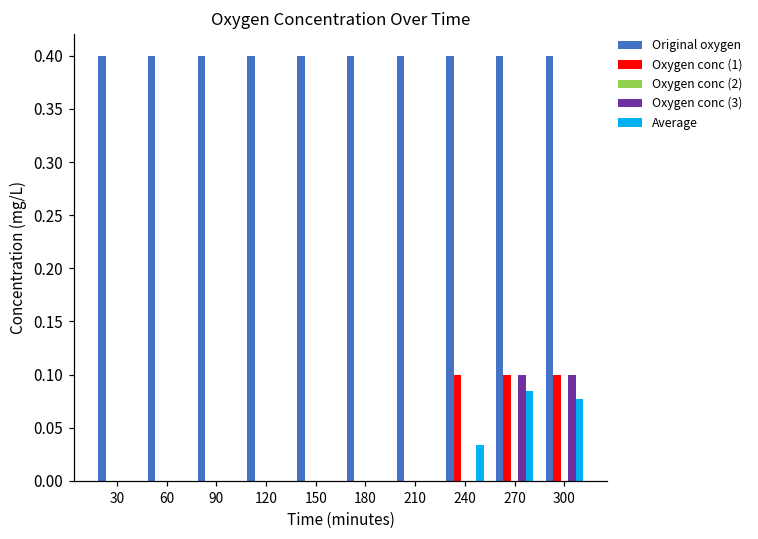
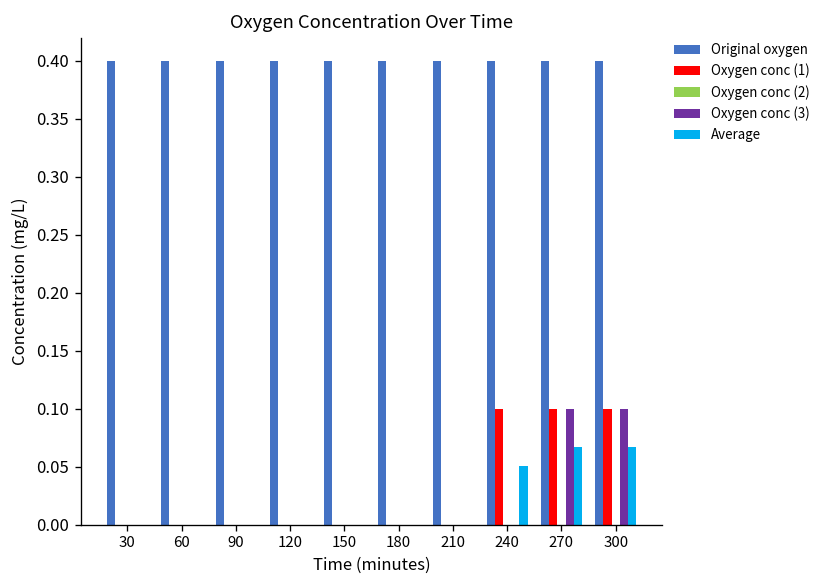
Average, 240: 0.03 -> 0.05
Average, 270: 0.08 -> 0.07
Average, 300: 0.08 -> 0.07
